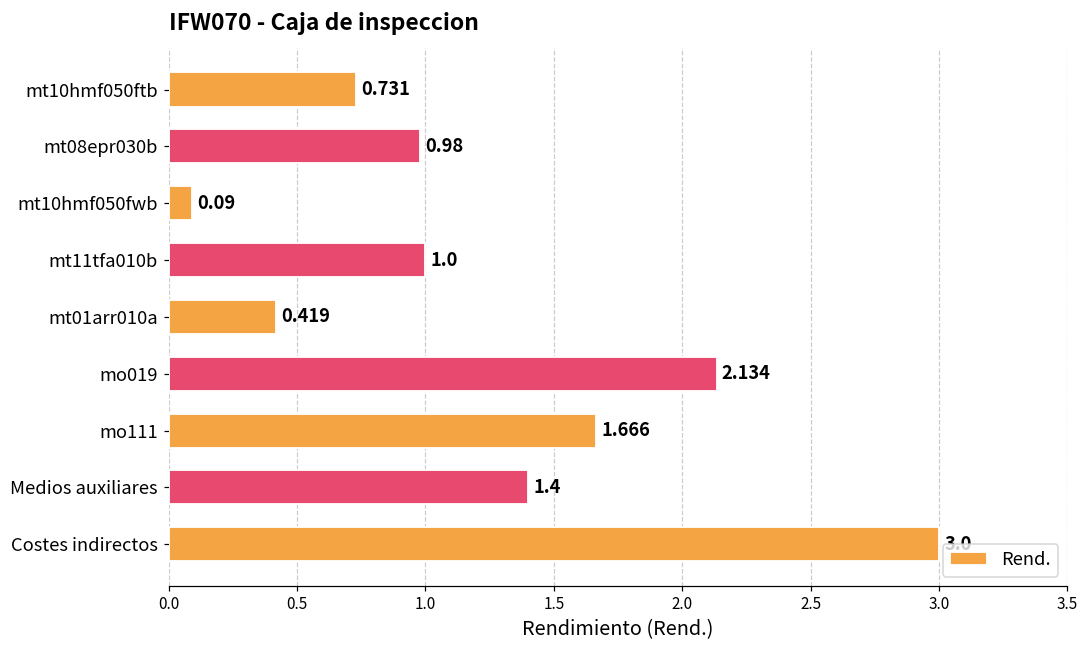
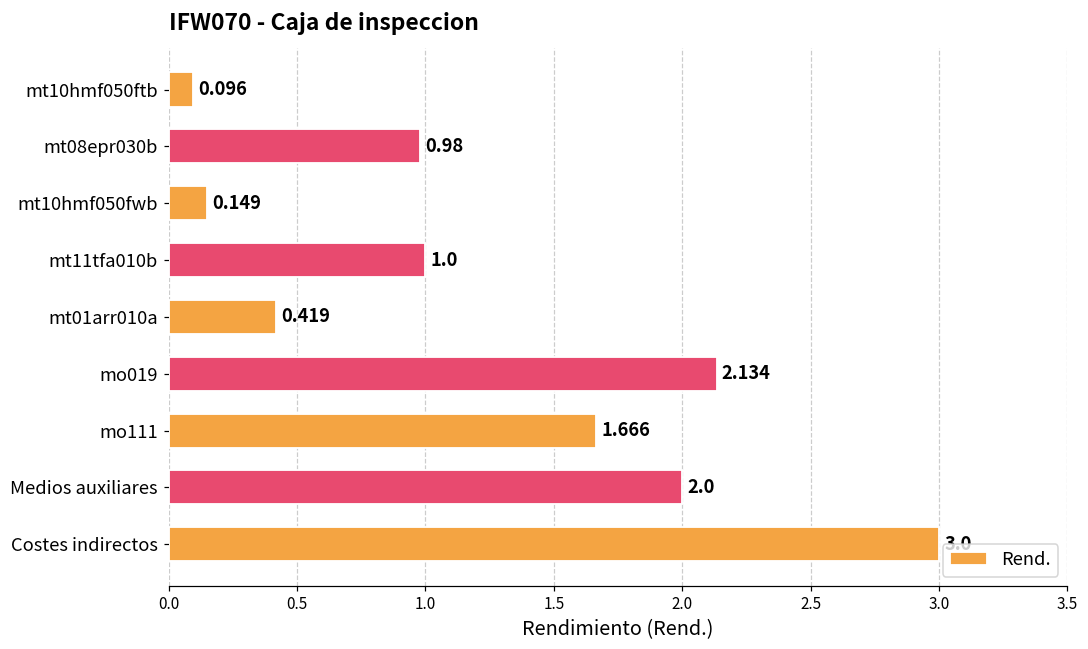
mt10hmf050ftb: 0.731 -> 0.096
mt10hmf050fwb: 0.09 -> 0.149
Medios auxiliares: 1.4 -> 2.0
